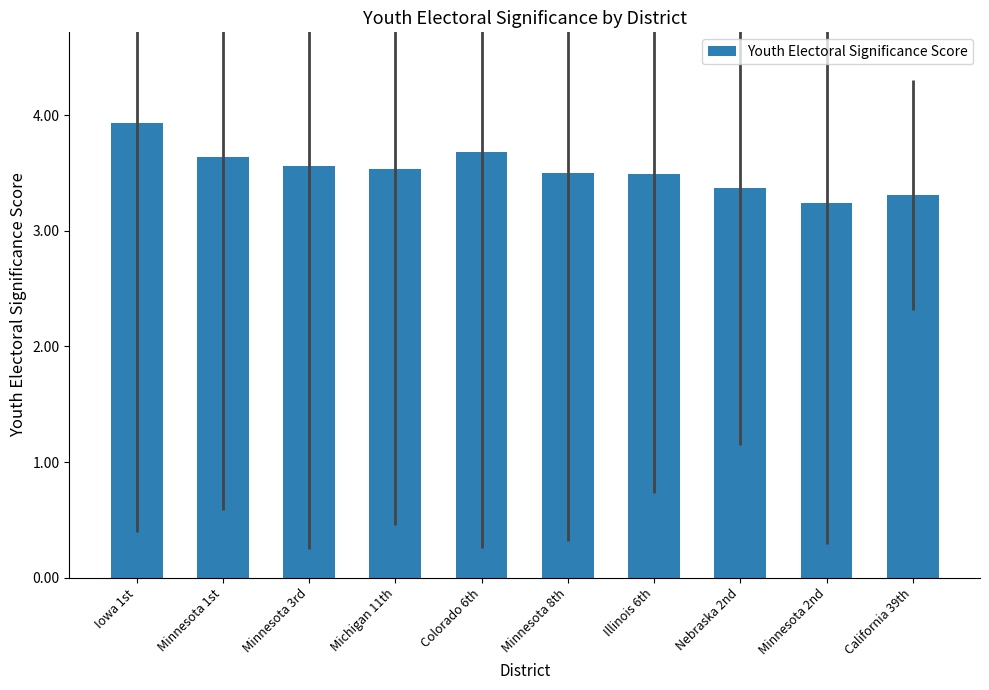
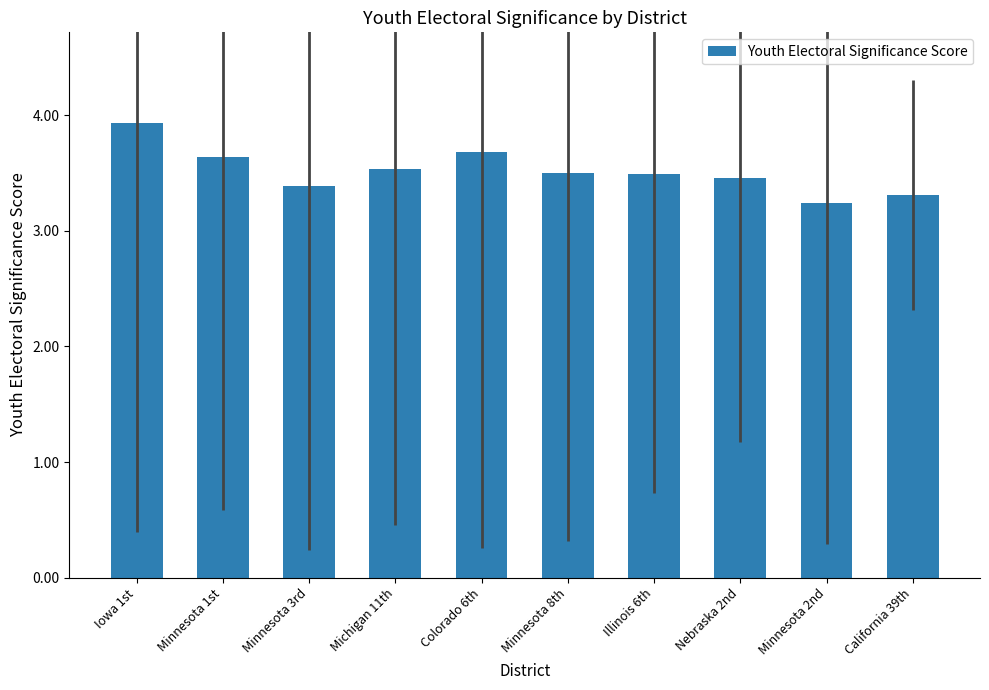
Minnesota 3rd: 3.56 -> 3.39
Nebraska 2nd: 3.37 -> 3.46
